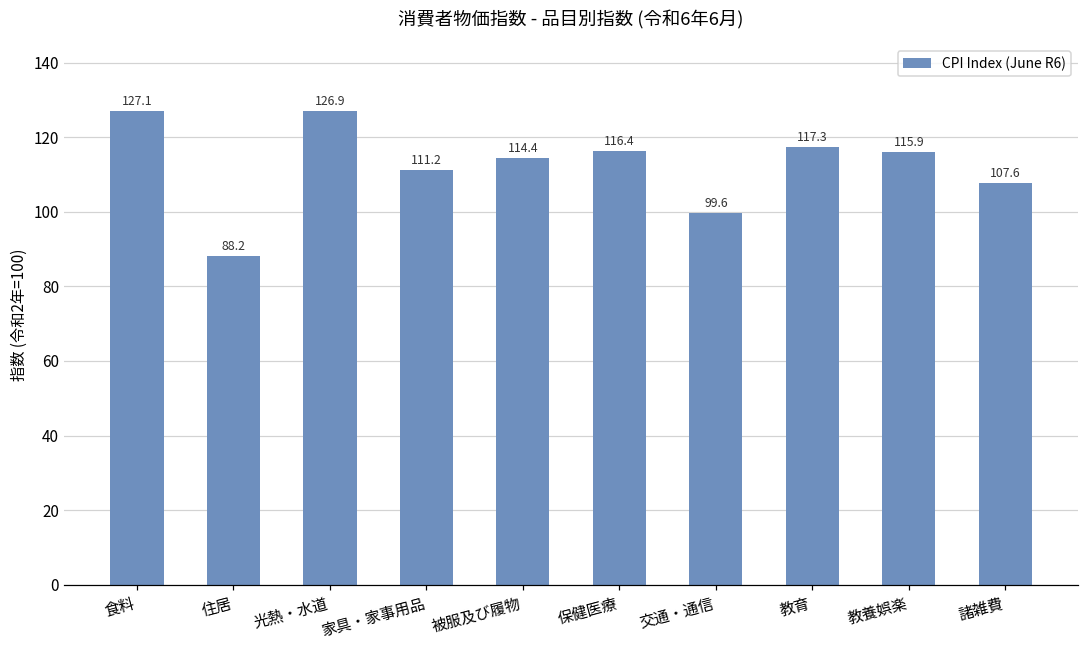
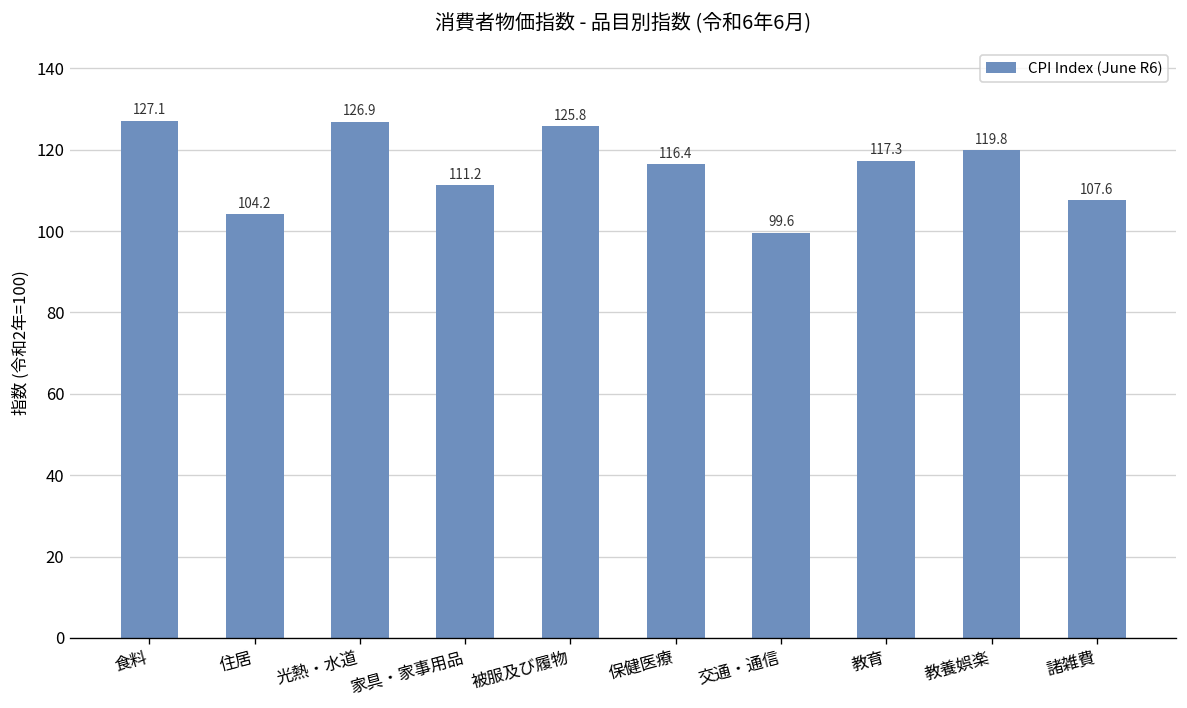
住居: 88.2 -> 104.2
被服及び履物: 114.4 -> 125.8
教養娯楽: 115.9 -> 119.8
